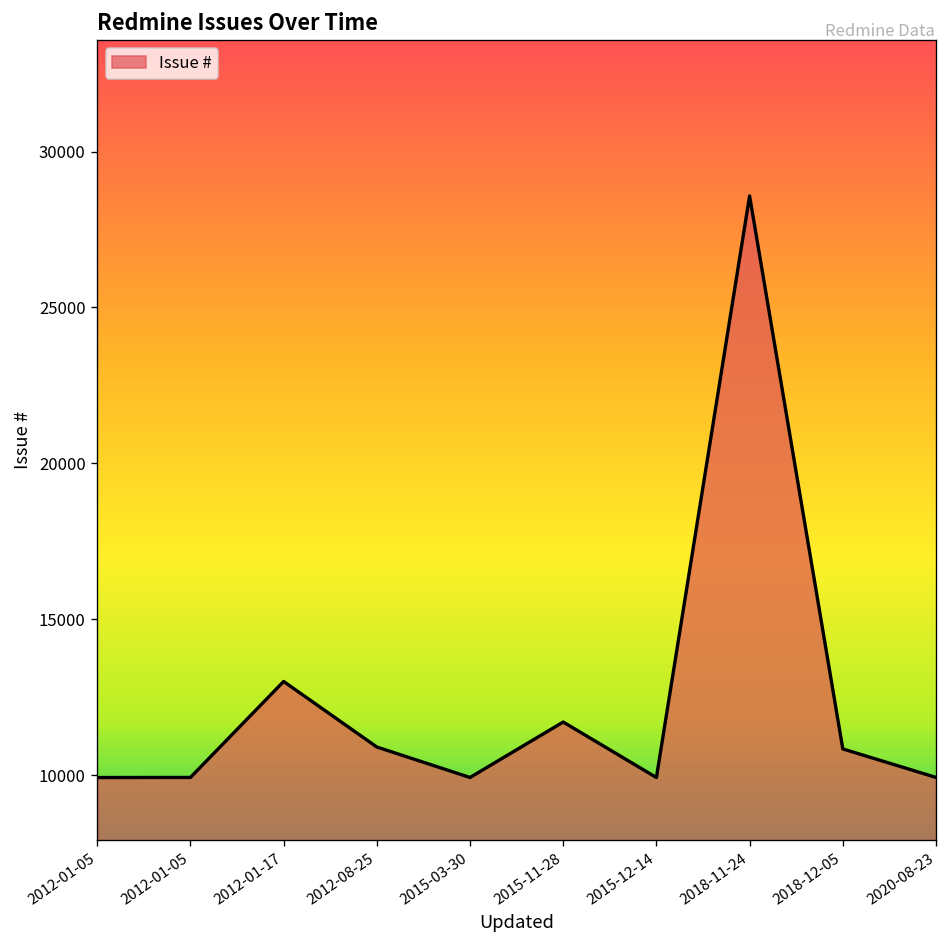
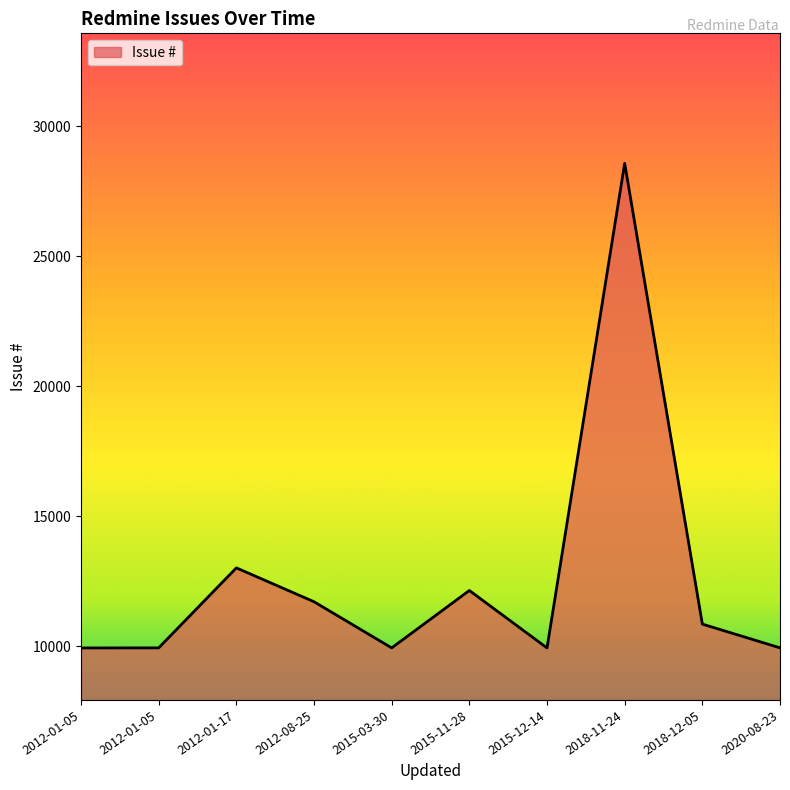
2012-08-25: 10900 -> 11700
2015-11-28: 11700 -> 12100
